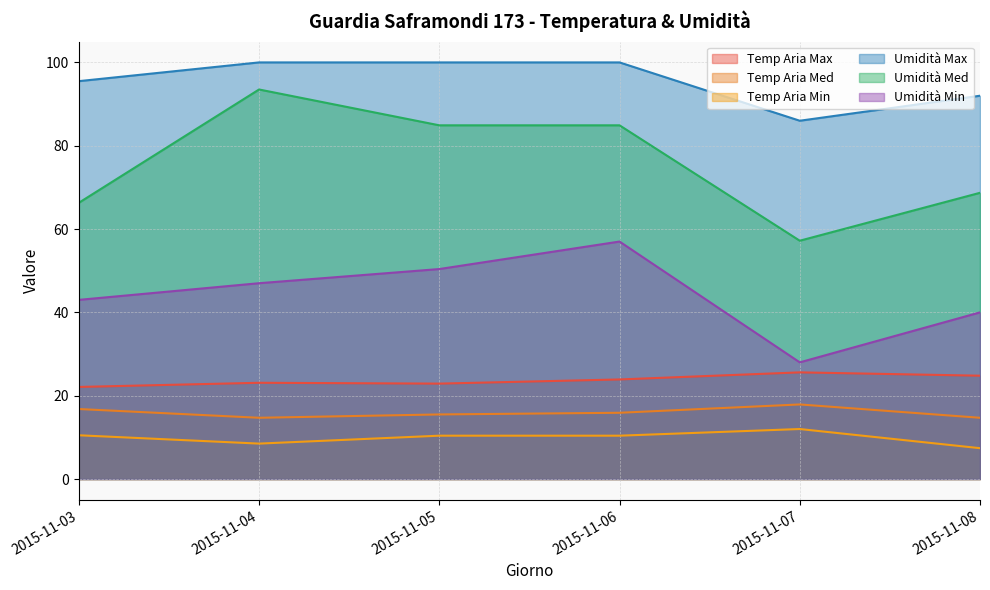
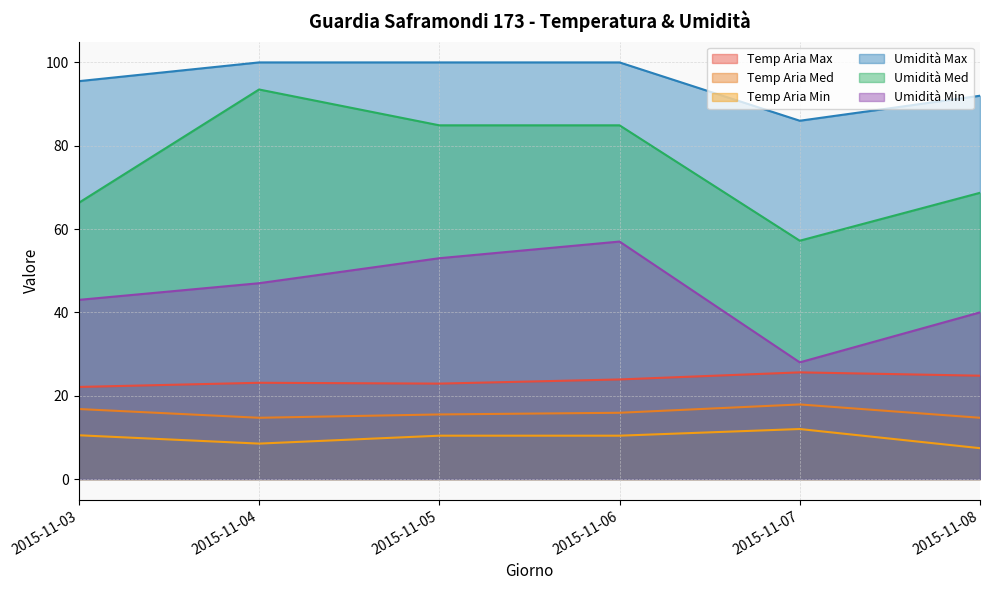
Umidità Min, 2015-11-05: 50 -> 53
